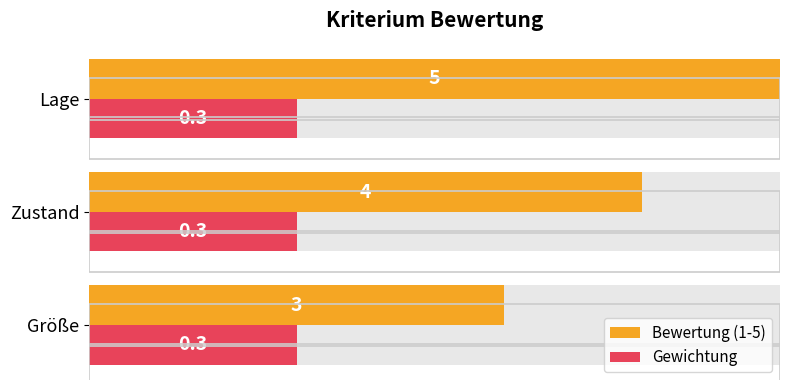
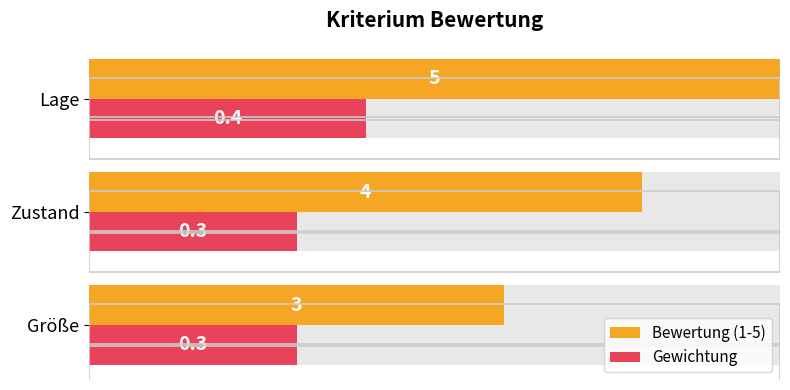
Gewichtung, Lage: 0.3 -> 0.4
